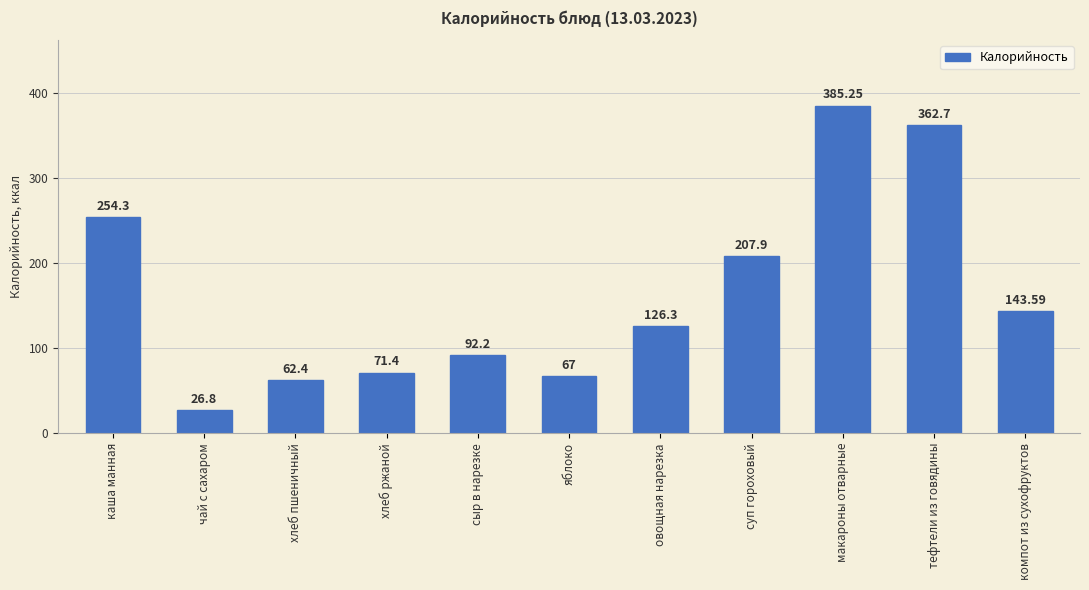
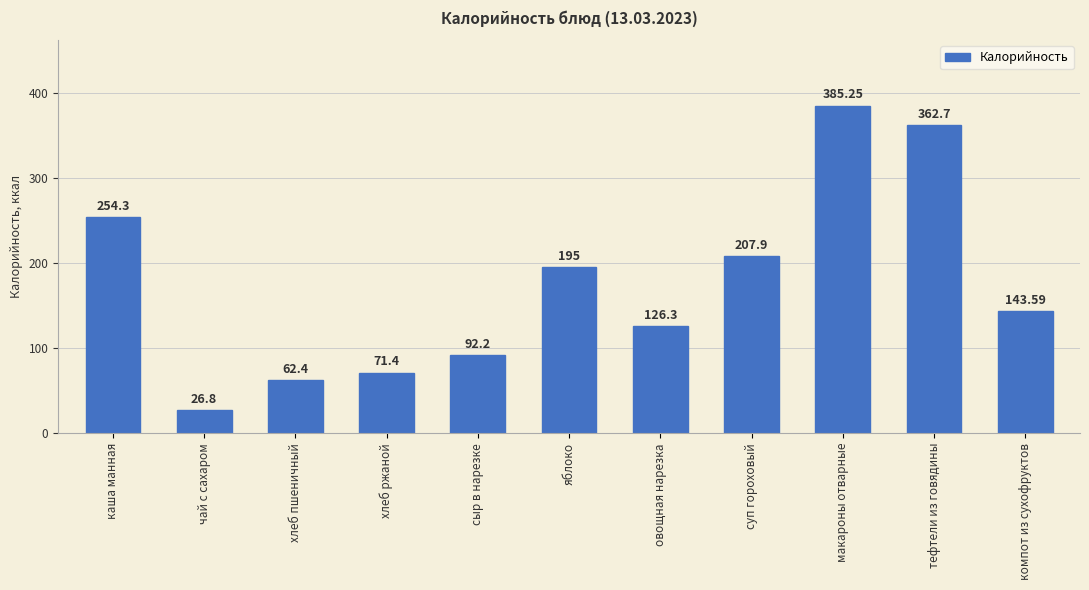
яблоко: 67 -> 195
